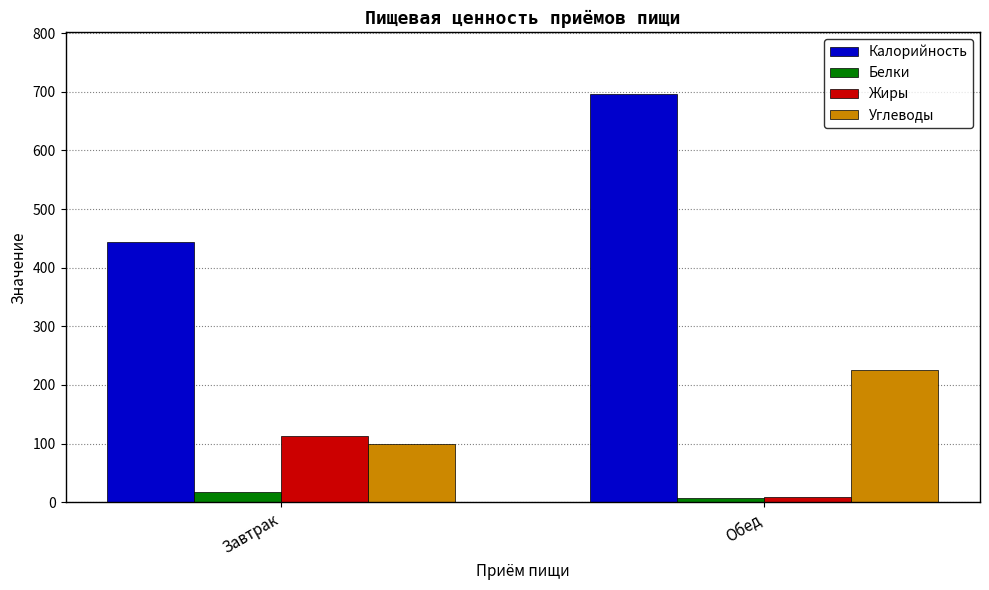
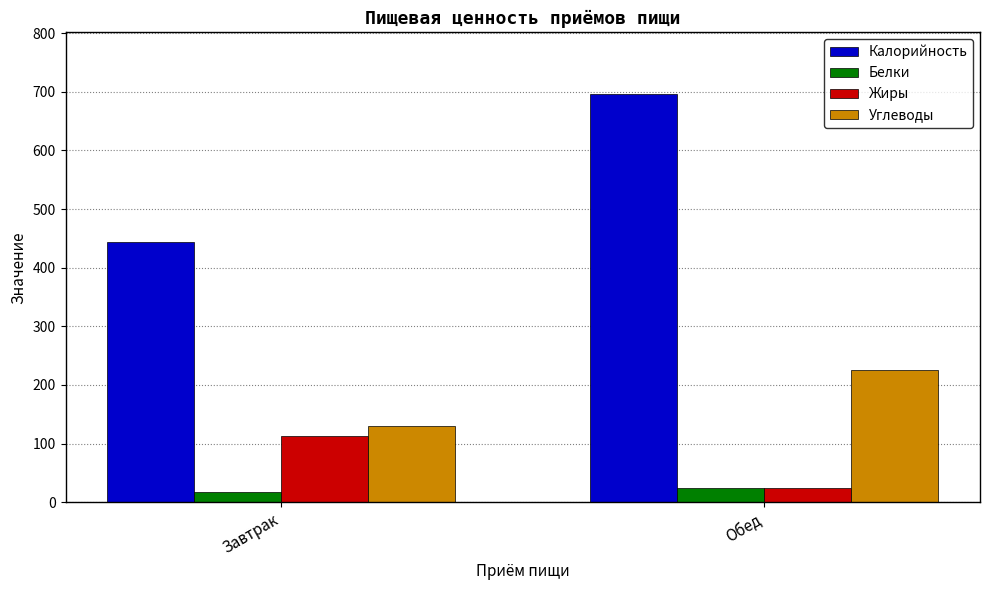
Углеводы, Завтрак: 100 -> 130
Белки, Обед: 10 -> 20
Жиры, Обед: 10 -> 20
